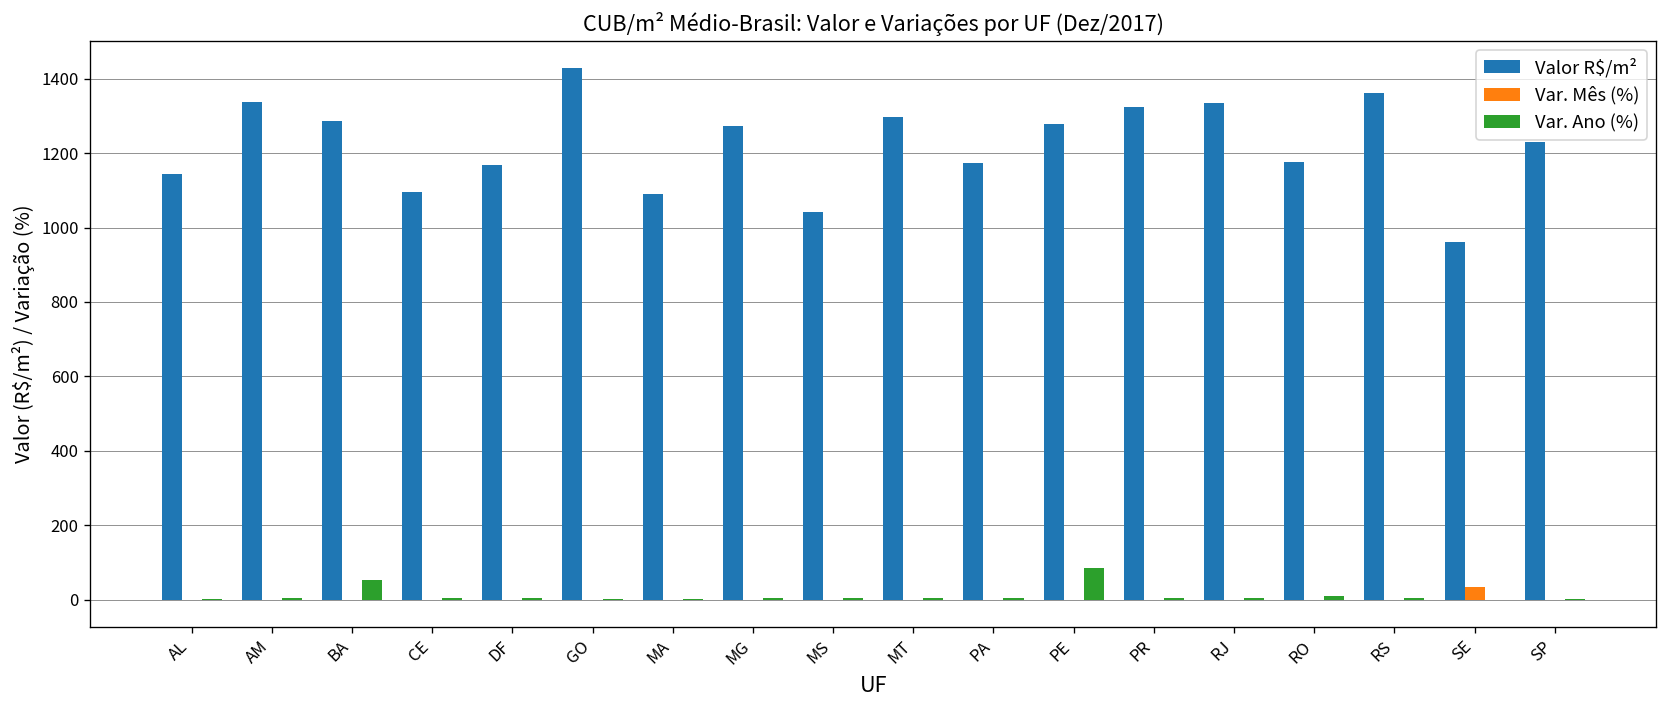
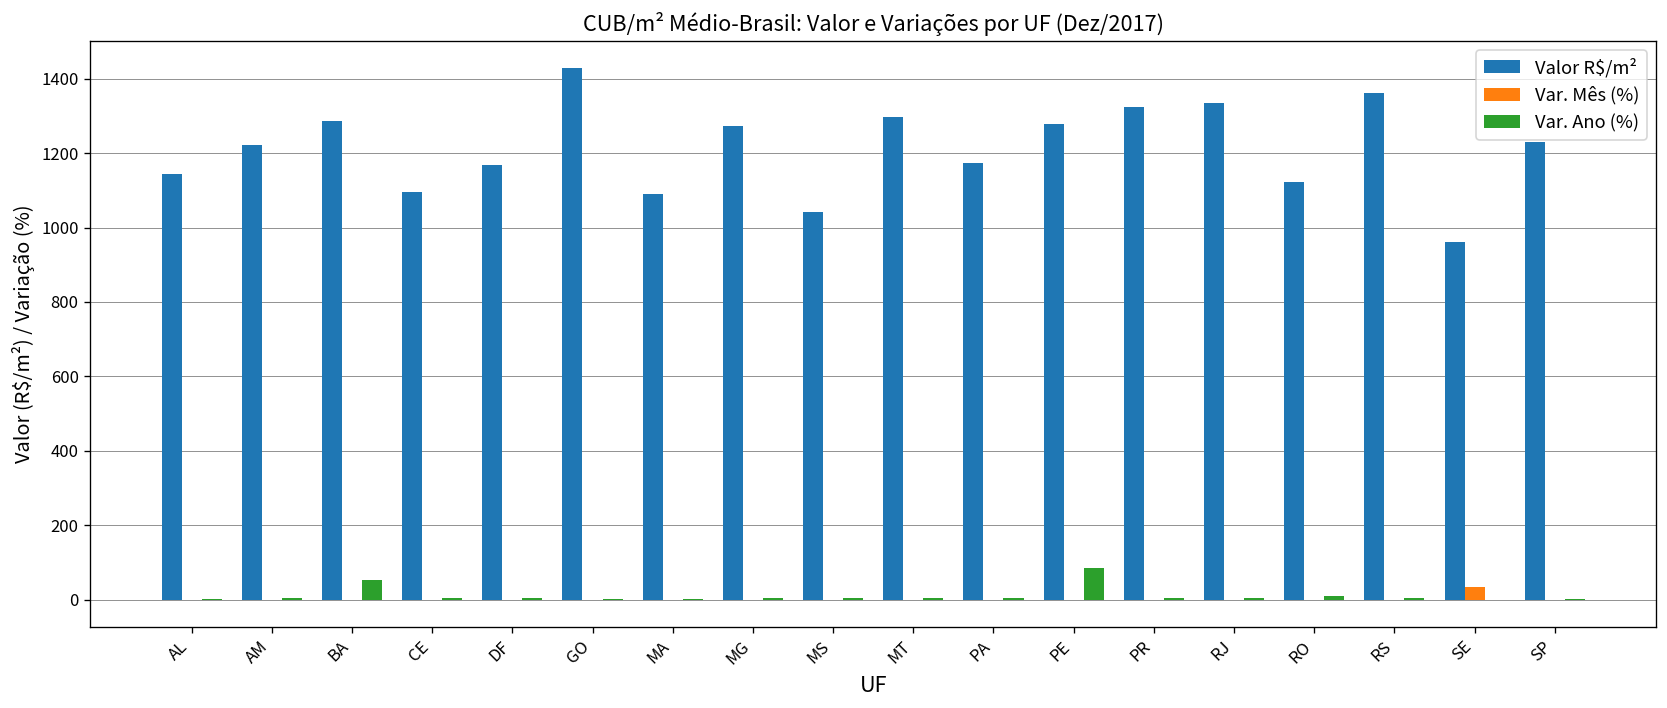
Valor R$/m², AM: 1340 -> 1220
Valor R$/m², RO: 1180 -> 1120
